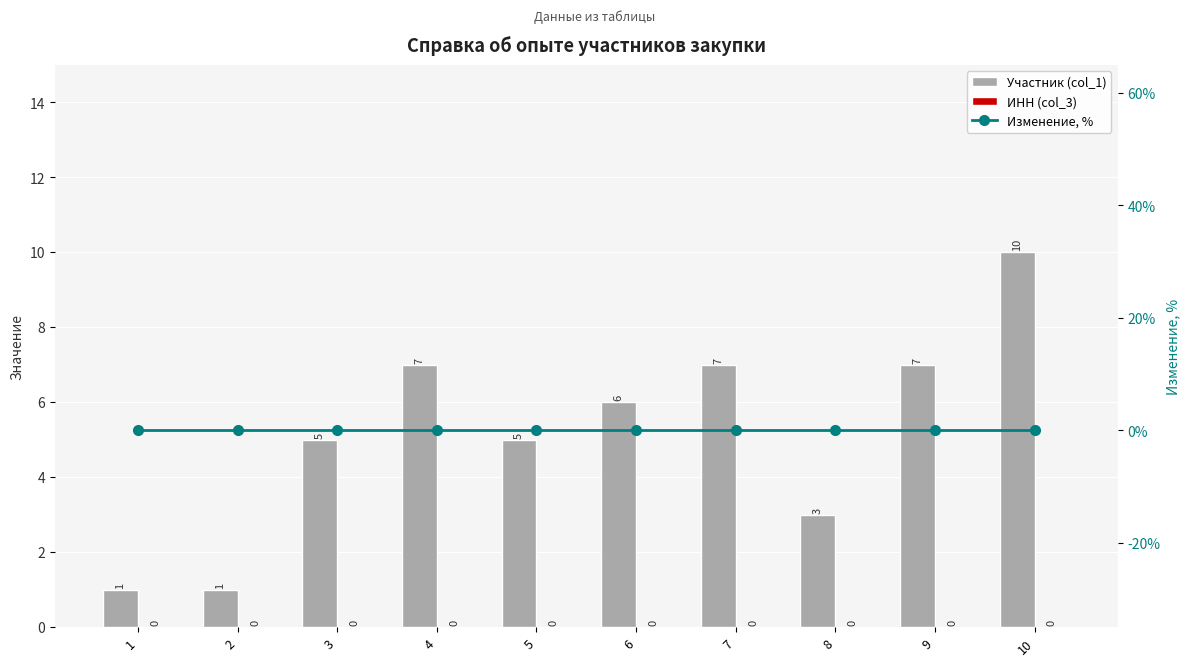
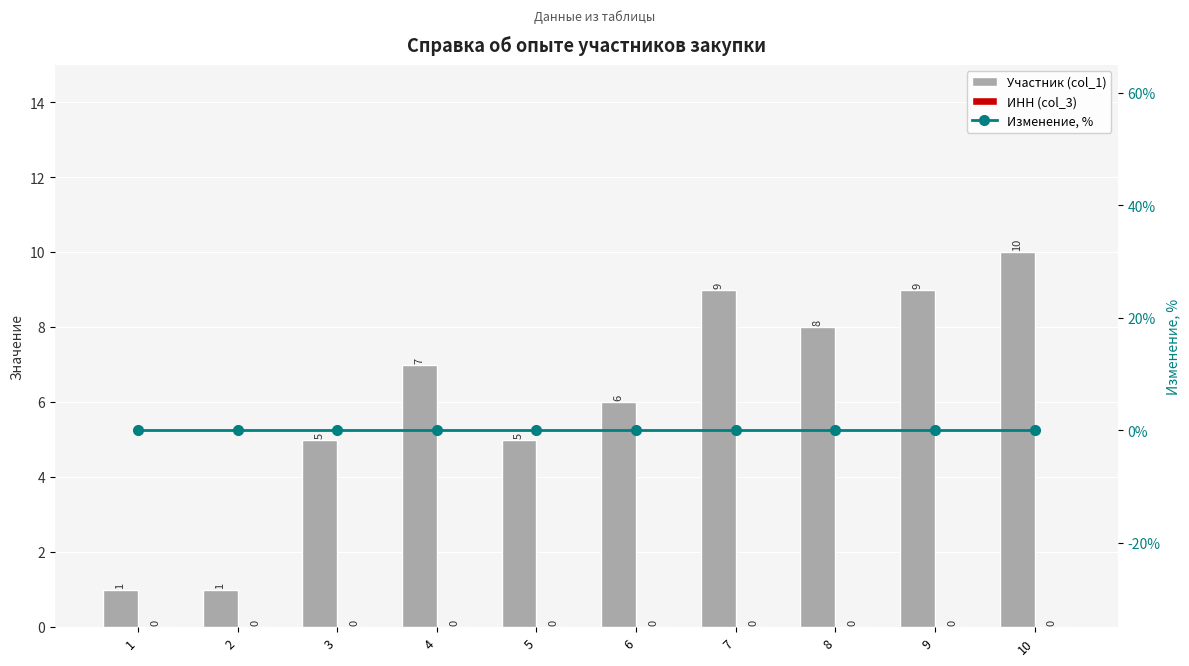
Участник (col_1), 7: 7 -> 9
Участник (col_1), 8: 3 -> 8
Участник (col_1), 9: 7 -> 9
